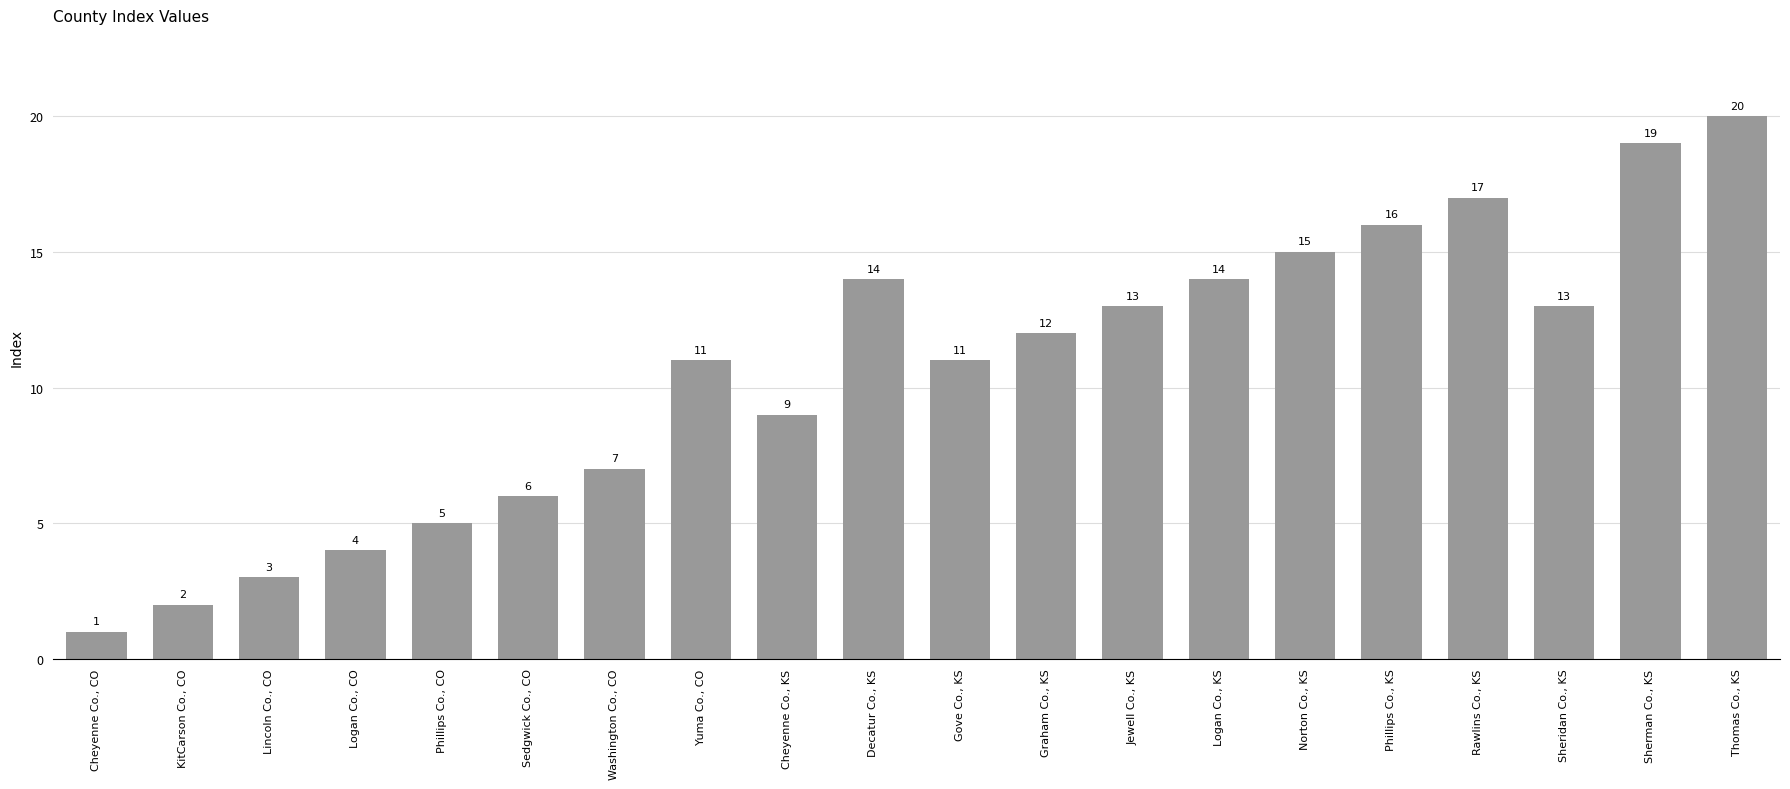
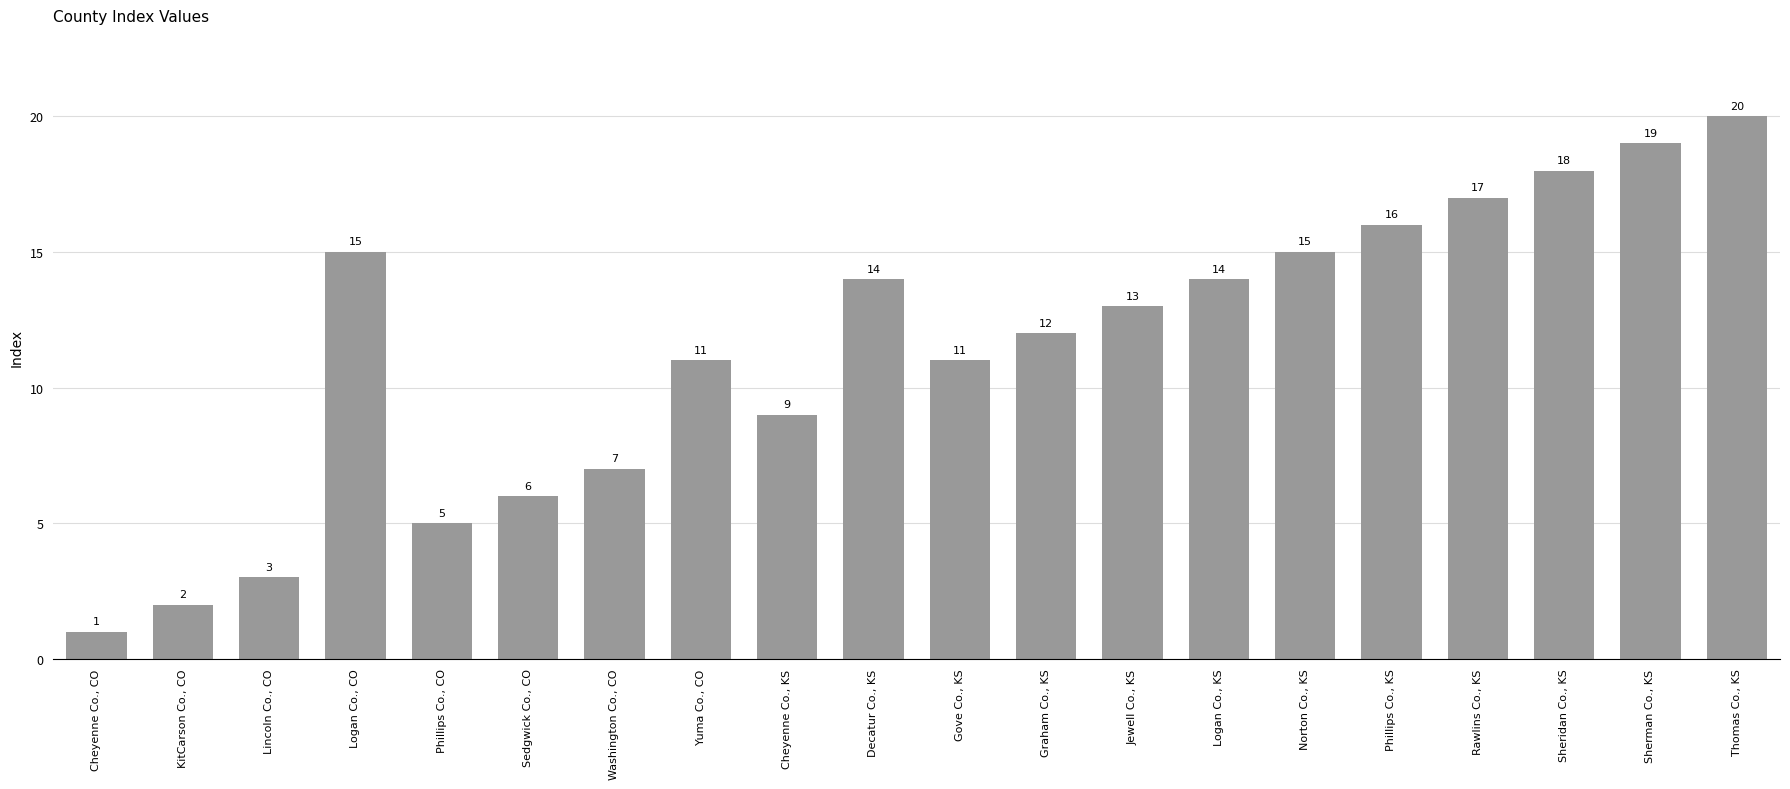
Logan Co., CO: 4 -> 15
Sheridan Co., KS: 13 -> 18
